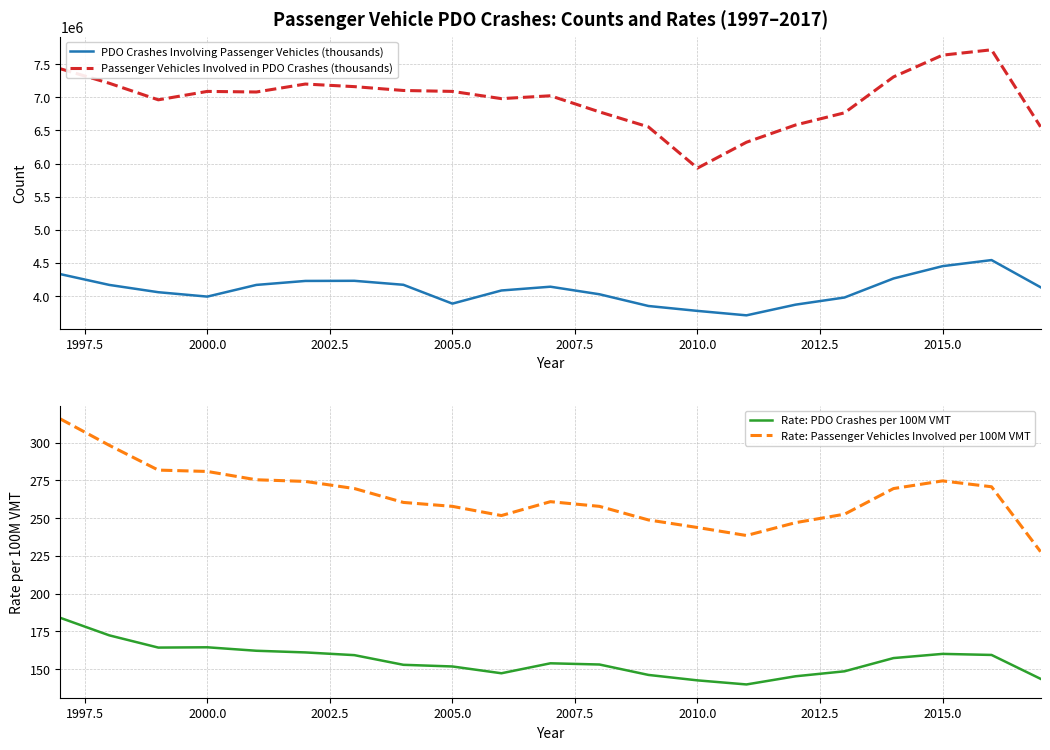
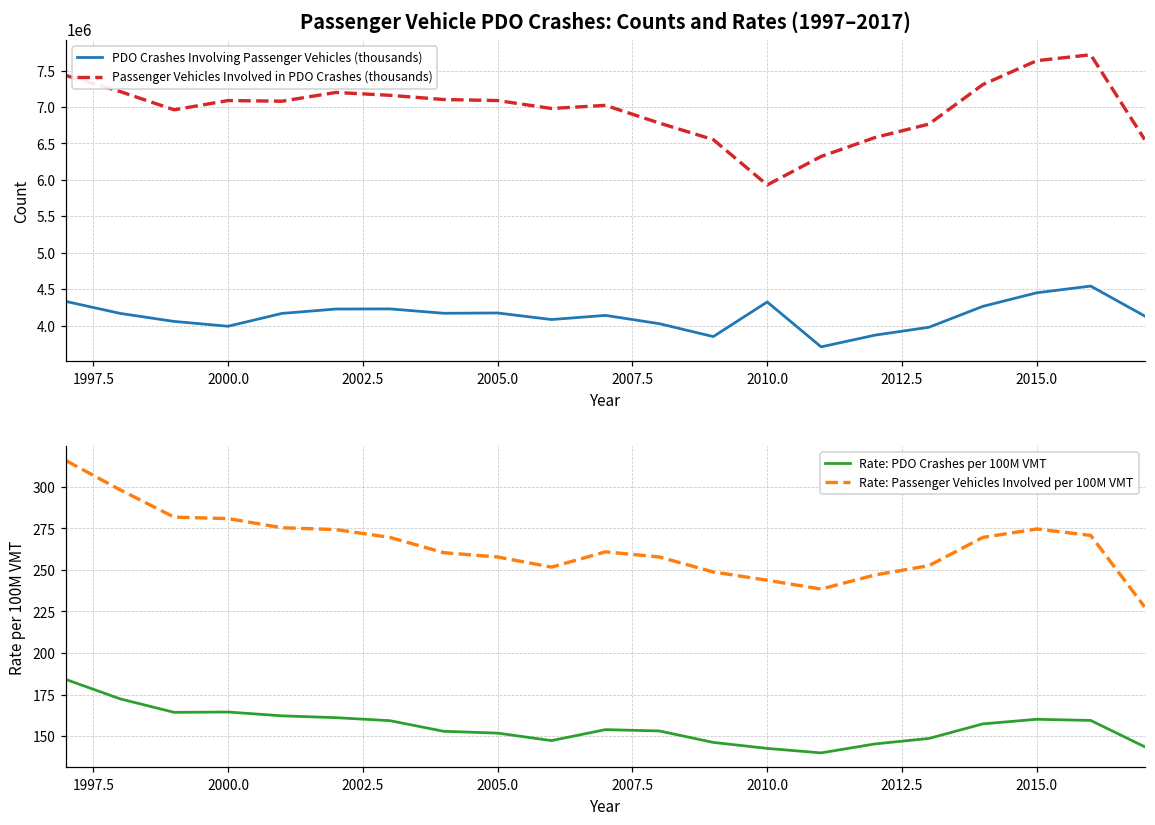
Passenger Vehicle PDO Crashes: Counts and Rates (1997–2017), PDO Crashes Involving Passenger Vehicles (thousands), 2005.0: 3900000 -> 4200000
Passenger Vehicle PDO Crashes: Counts and Rates (1997–2017), PDO Crashes Involving Passenger Vehicles (thousands), 2010.0: 3800000 -> 4300000
